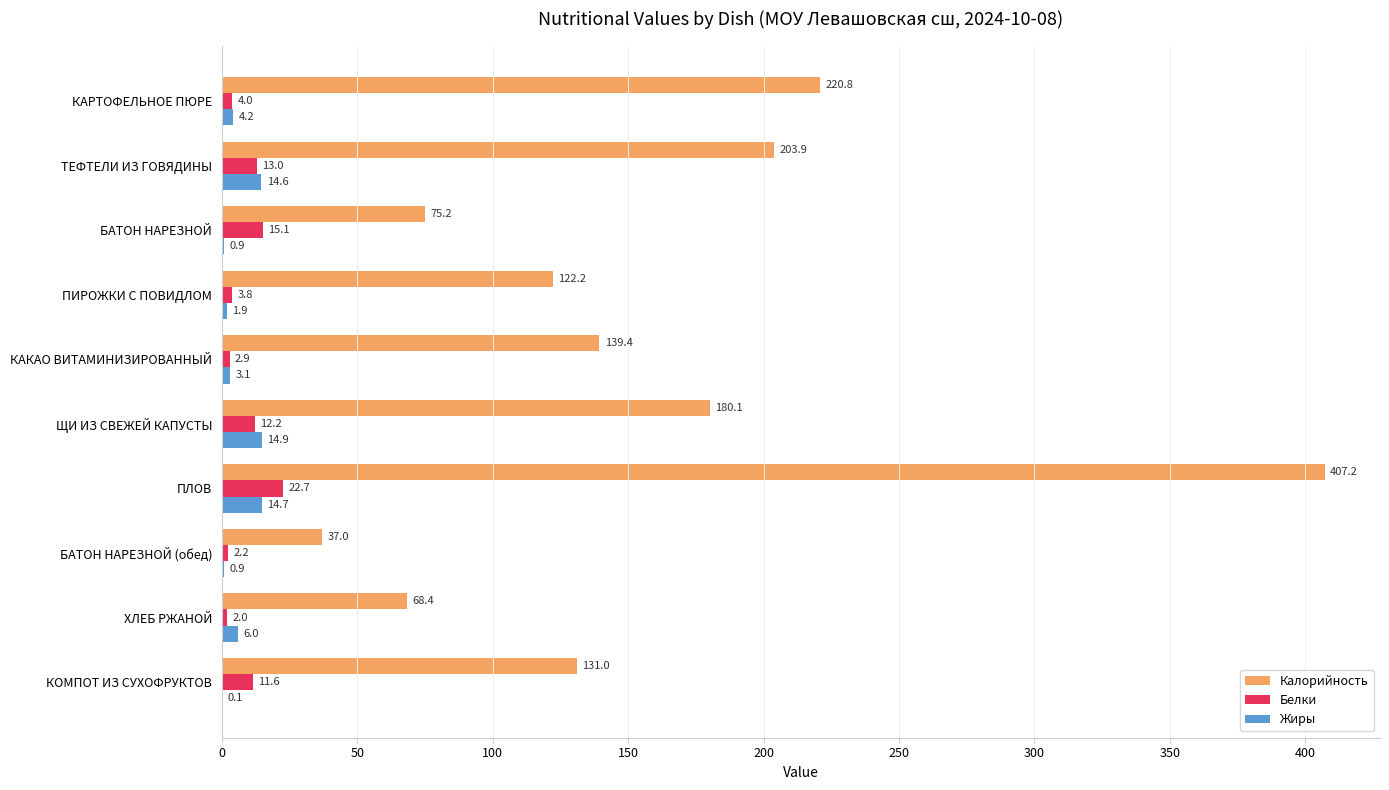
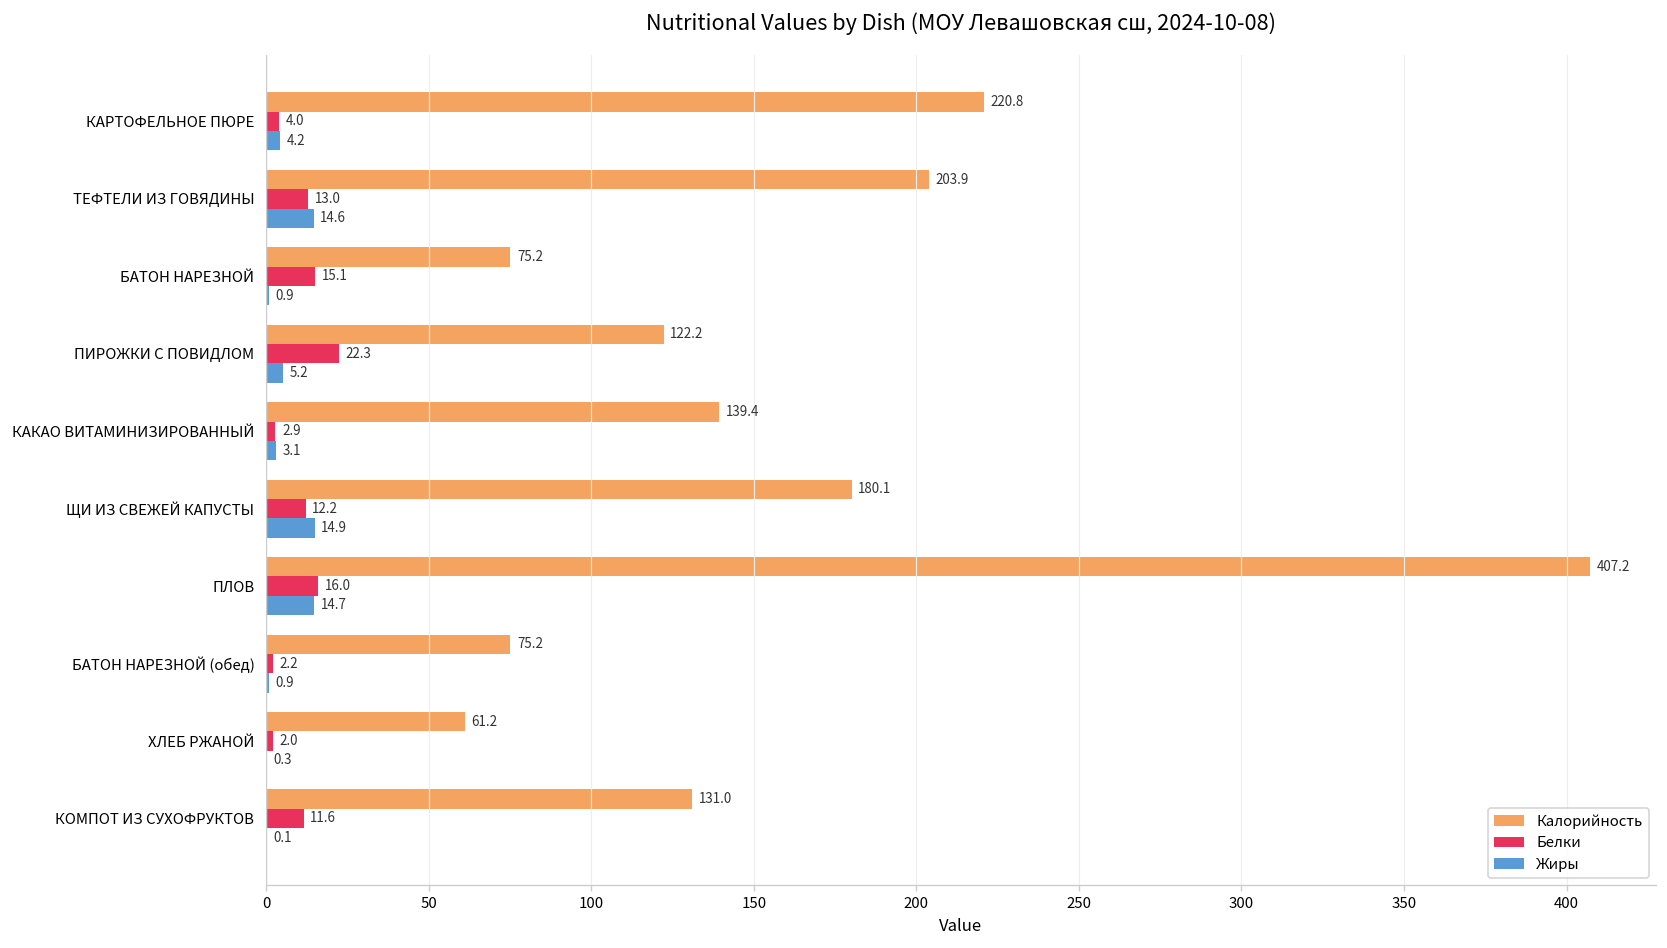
Белки, ПИРОЖКИ С ПОВИДЛОМ: 3.8 -> 22.3
Жиры, ПИРОЖКИ С ПОВИДЛОМ: 1.9 -> 5.2
Белки, ПЛОВ: 22.7 -> 16.0
Калорийность, БАТОН НАРЕЗНОЙ (обед): 37.0 -> 75.2
Калорийность, ХЛЕБ РЖАНОЙ: 68.4 -> 61.2
Жиры, ХЛЕБ РЖАНОЙ: 6.0 -> 0.3
